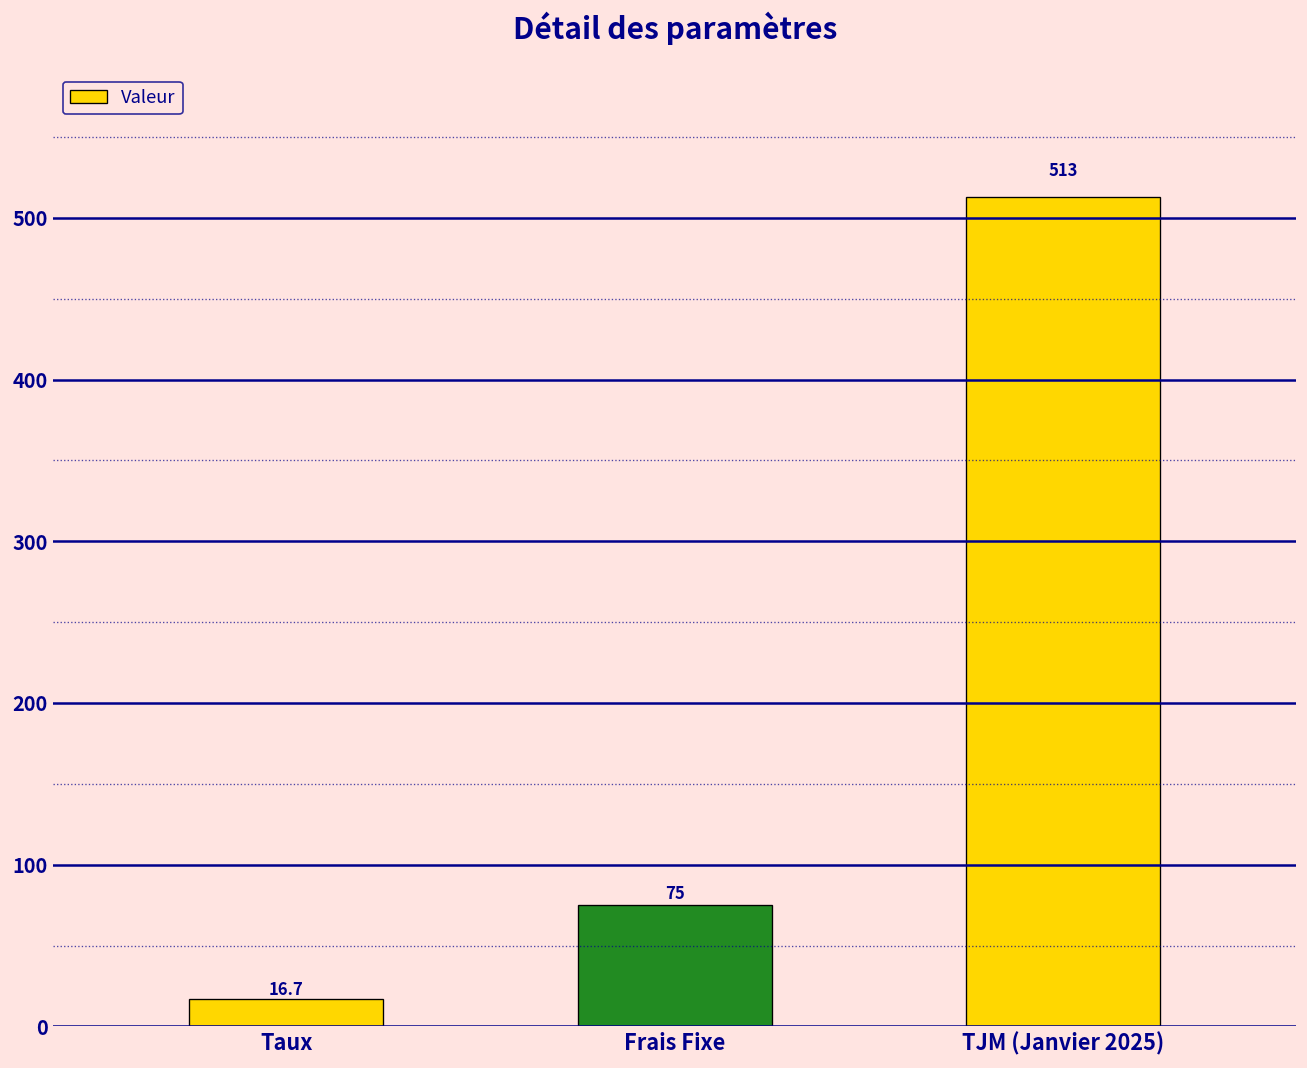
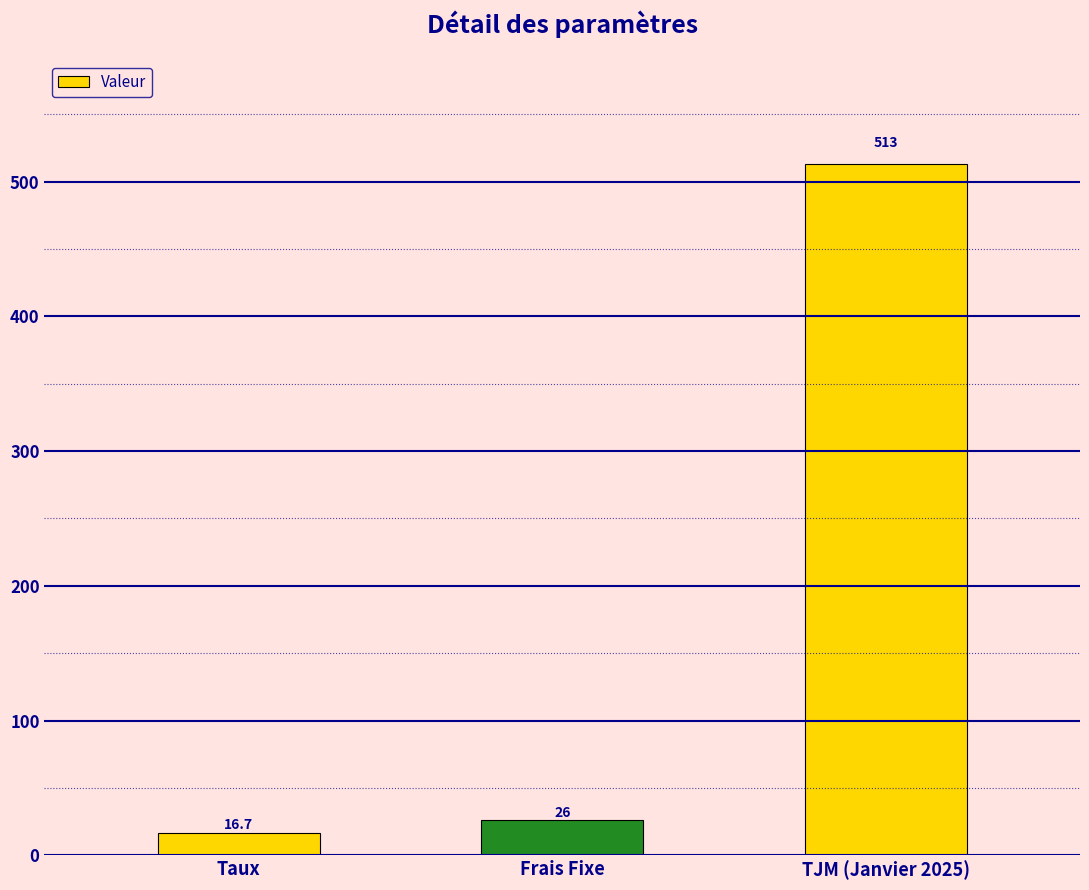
Frais Fixe: 75 -> 26
